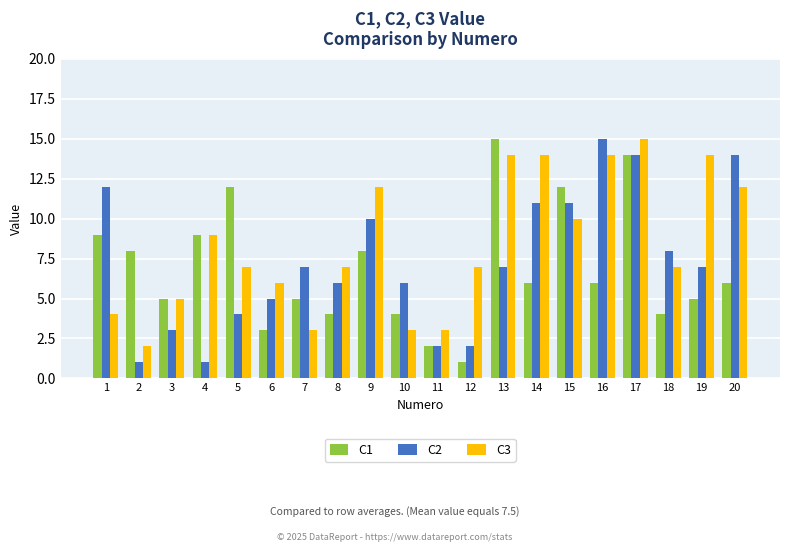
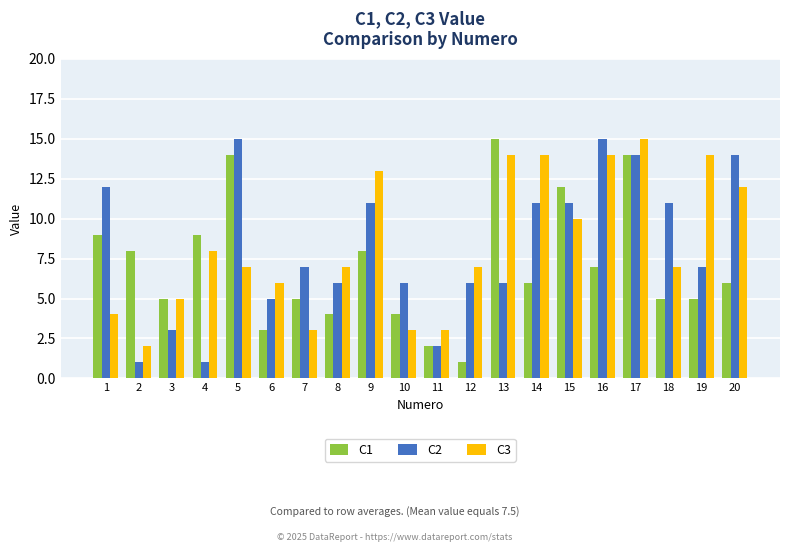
C3, 4: 9 -> 8
C1, 5: 12 -> 14
C2, 5: 4 -> 15
C2, 9: 10 -> 11
C3, 9: 12 -> 13
C2, 12: 2 -> 6
C2, 13: 7 -> 6
C1, 16: 6 -> 7
C1, 18: 4 -> 5
C2, 18: 8 -> 11
